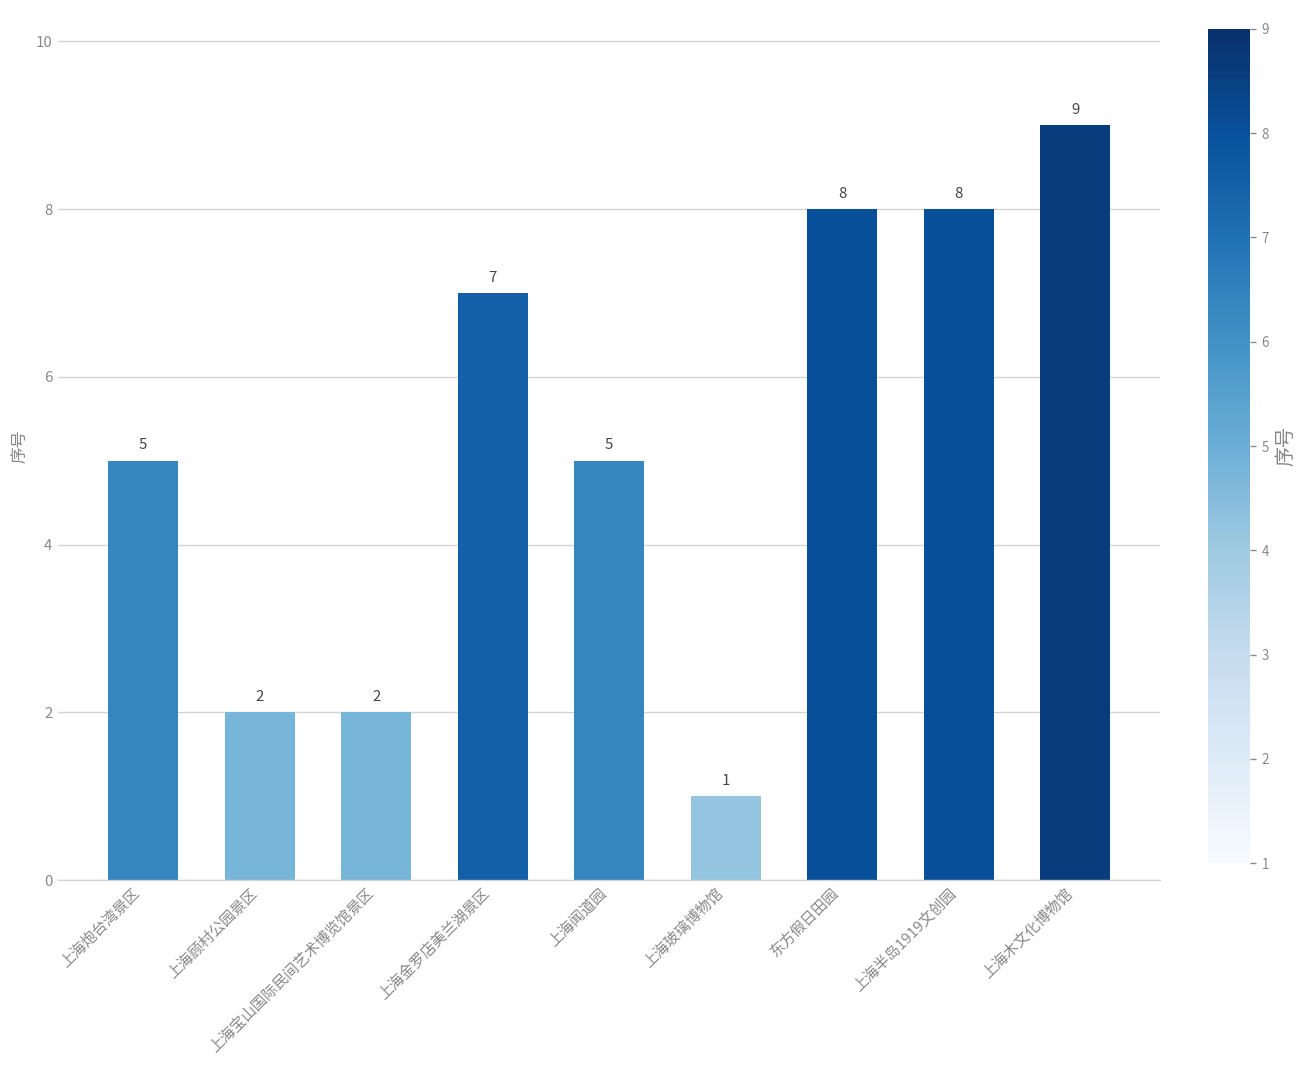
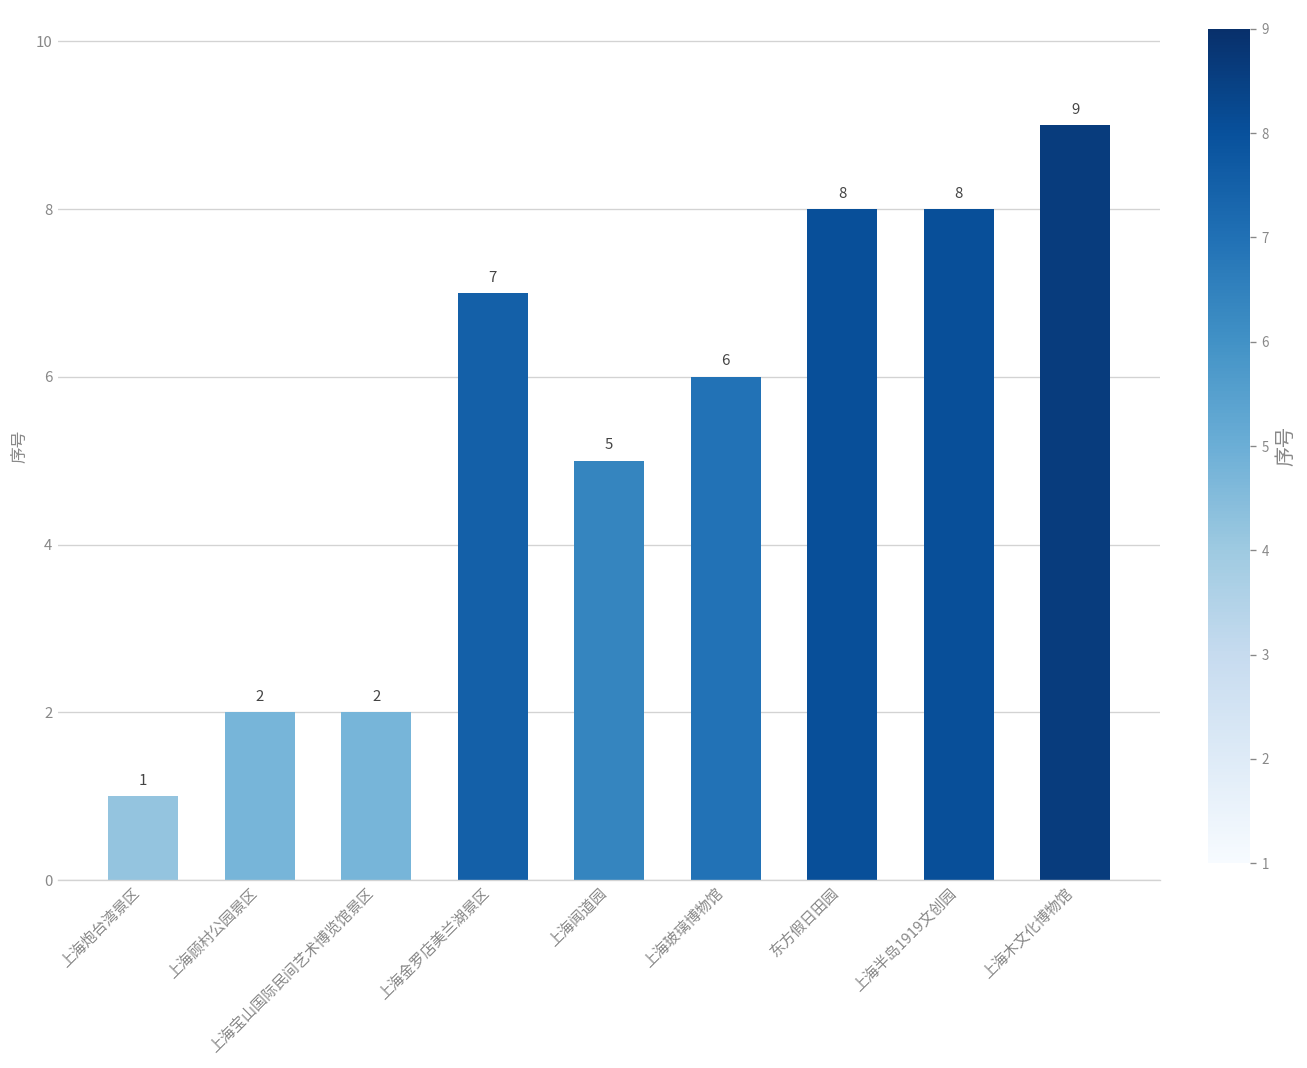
上海炮台湾景区: 5 -> 1
上海玻璃博物馆: 1 -> 6
